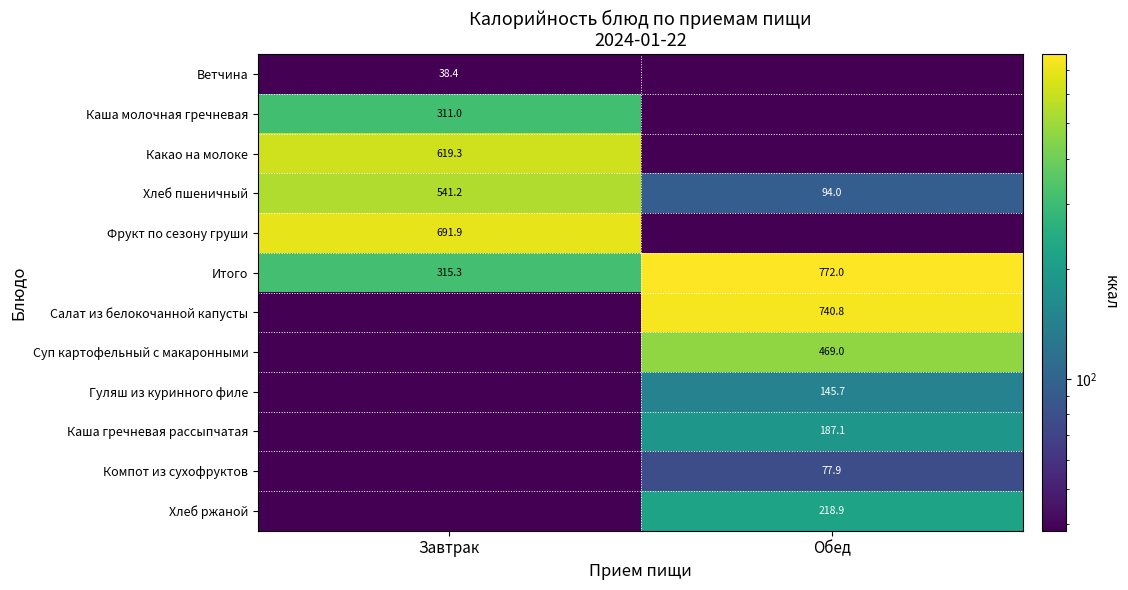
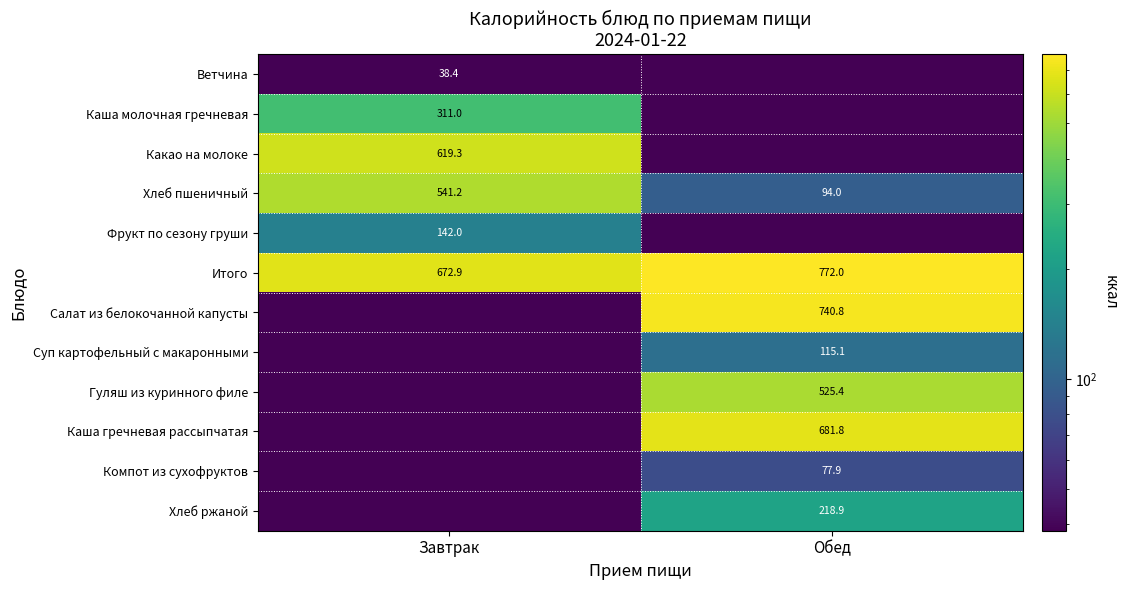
Фрукт по сезону груши, Завтрак: 691.9 -> 142.0
Итого, Завтрак: 315.3 -> 672.9
Суп картофельный с макаронными, Обед: 469.0 -> 115.1
Гуляш из куринного филе, Обед: 145.7 -> 525.4
Каша гречневая рассыпчатая, Обед: 187.1 -> 681.8
